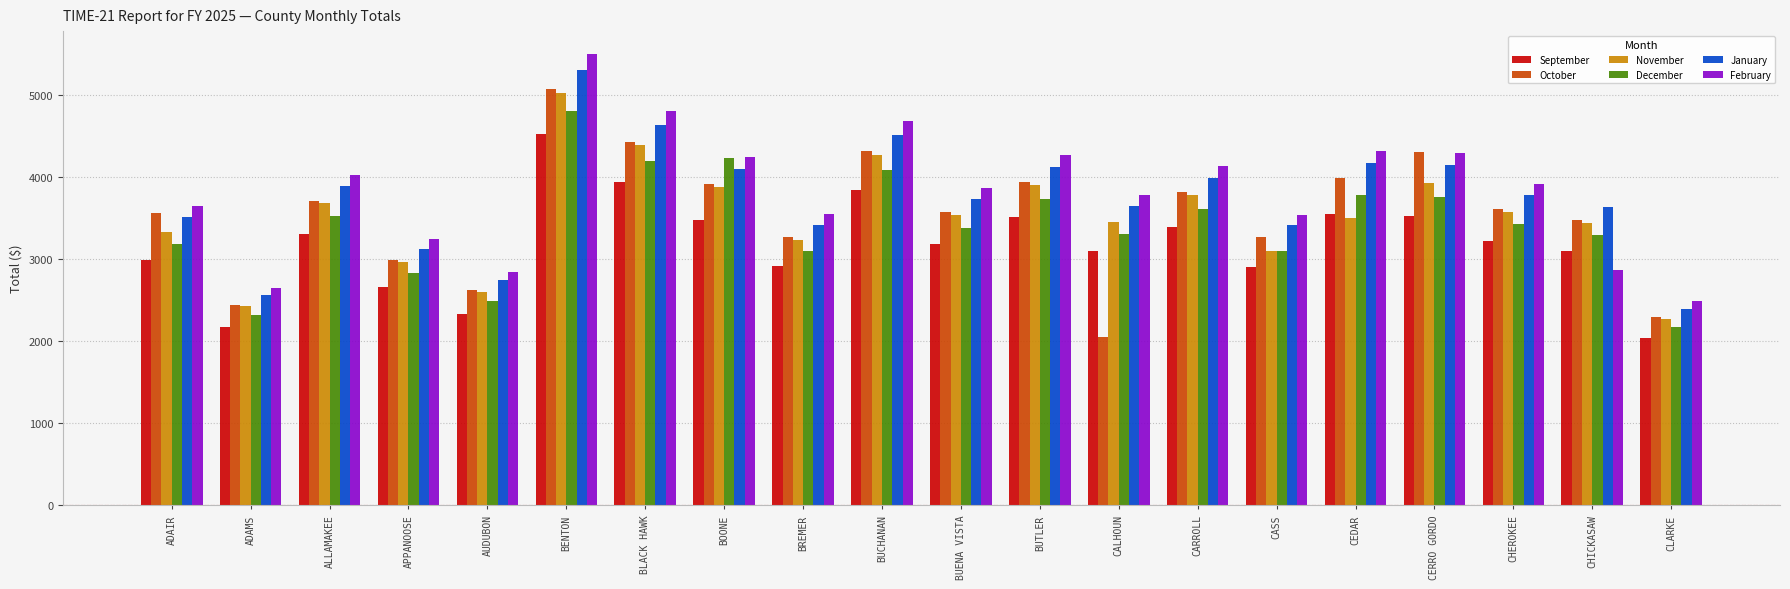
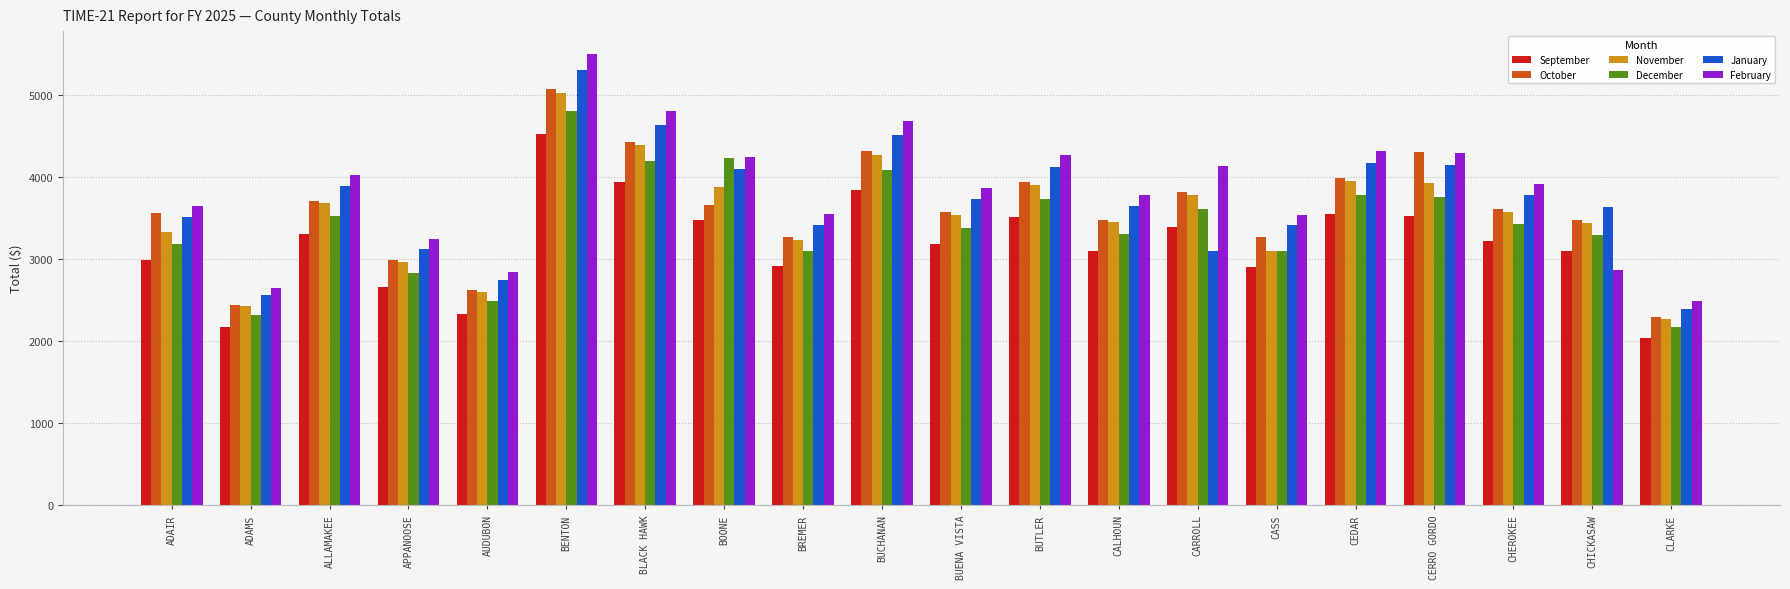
October, BOONE: 3900 -> 3700
October, CALHOUN: 2100 -> 3500
January, CARROLL: 4000 -> 3100
November, CEDAR: 3500 -> 4000
